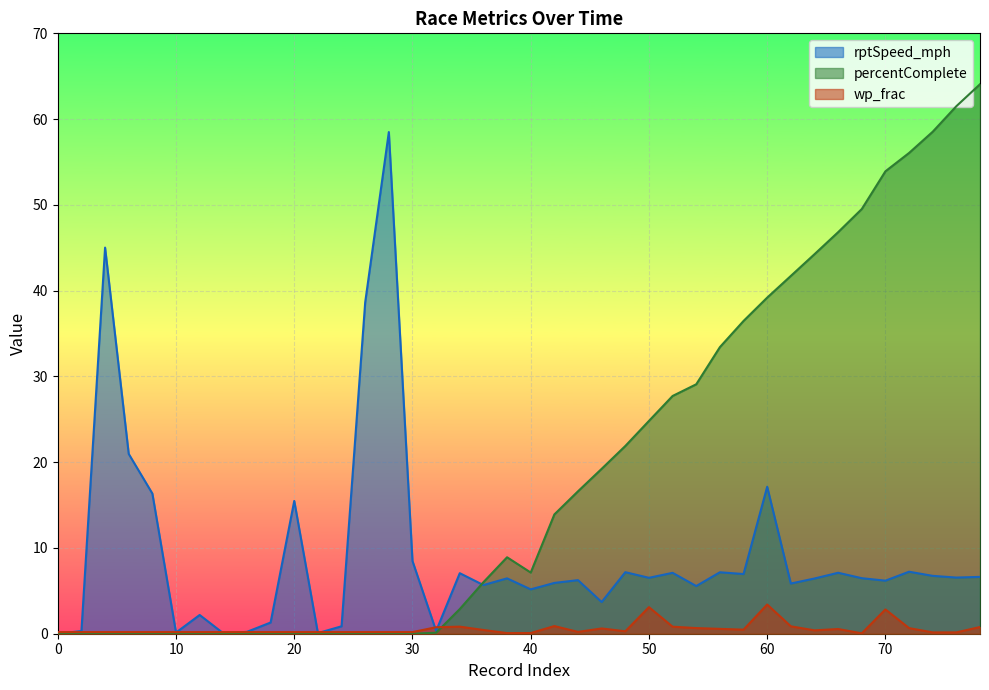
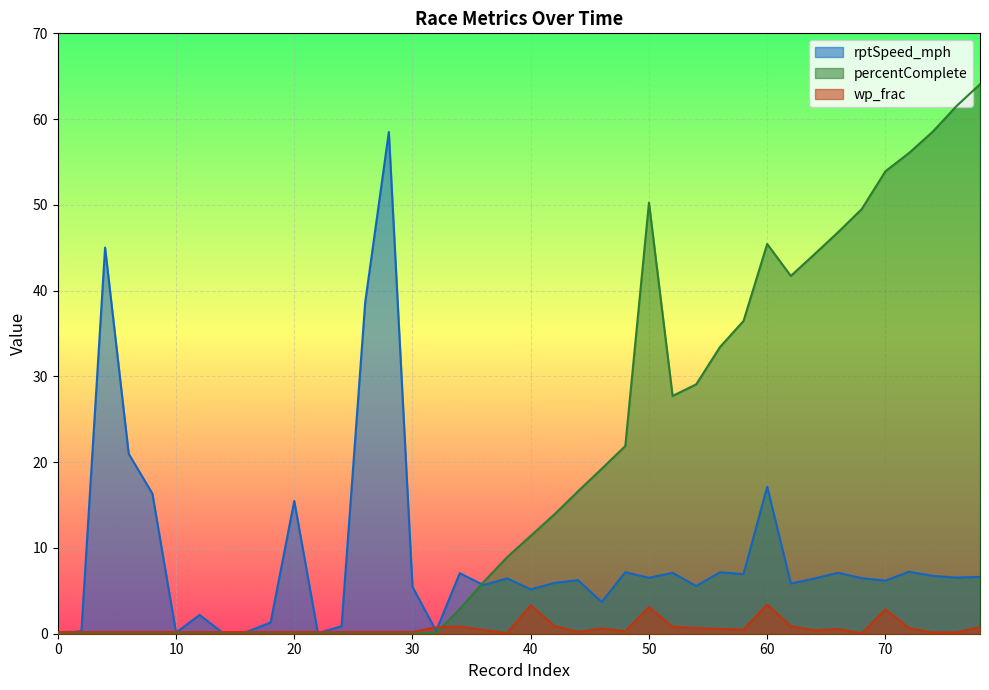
rptSpeed_mph, 30: 8 -> 5
percentComplete, 40: 7 -> 11
wp_frac, 40: 0 -> 3
percentComplete, 50: 25 -> 50
percentComplete, 60: 39 -> 45
